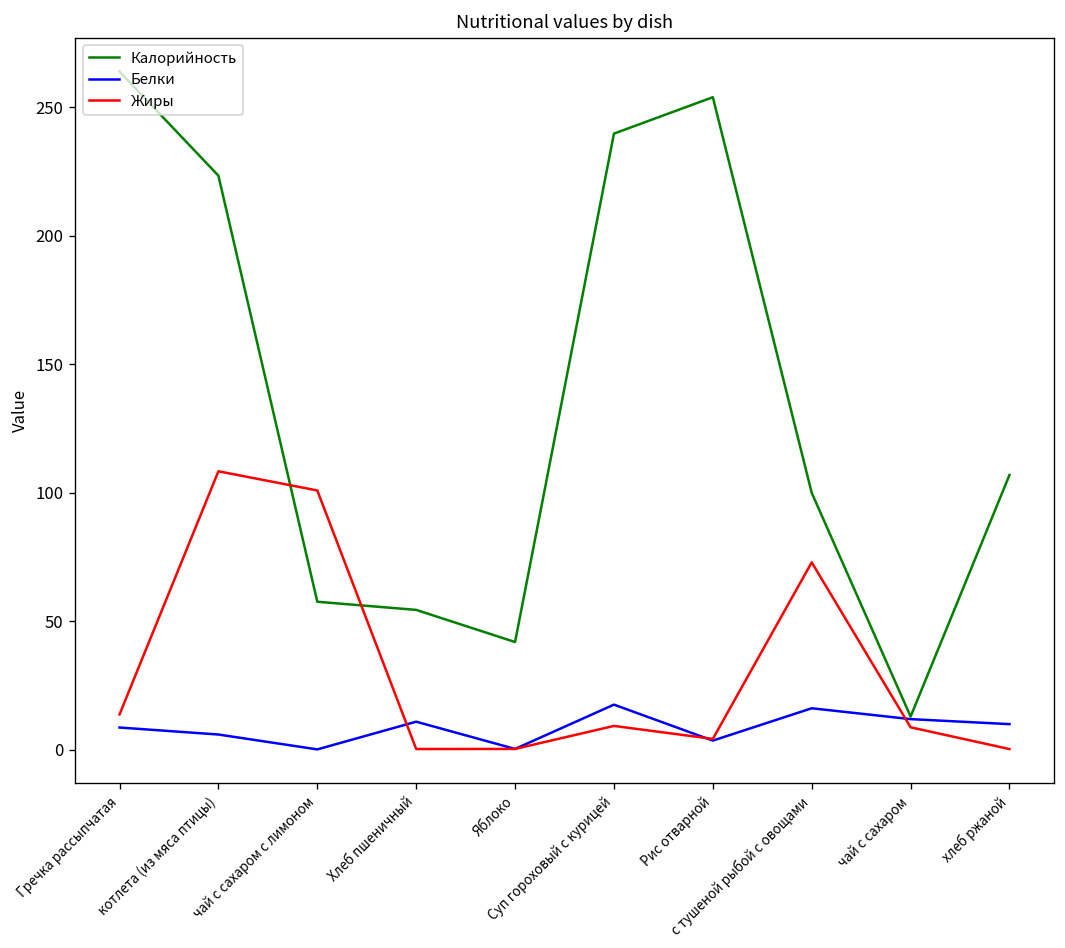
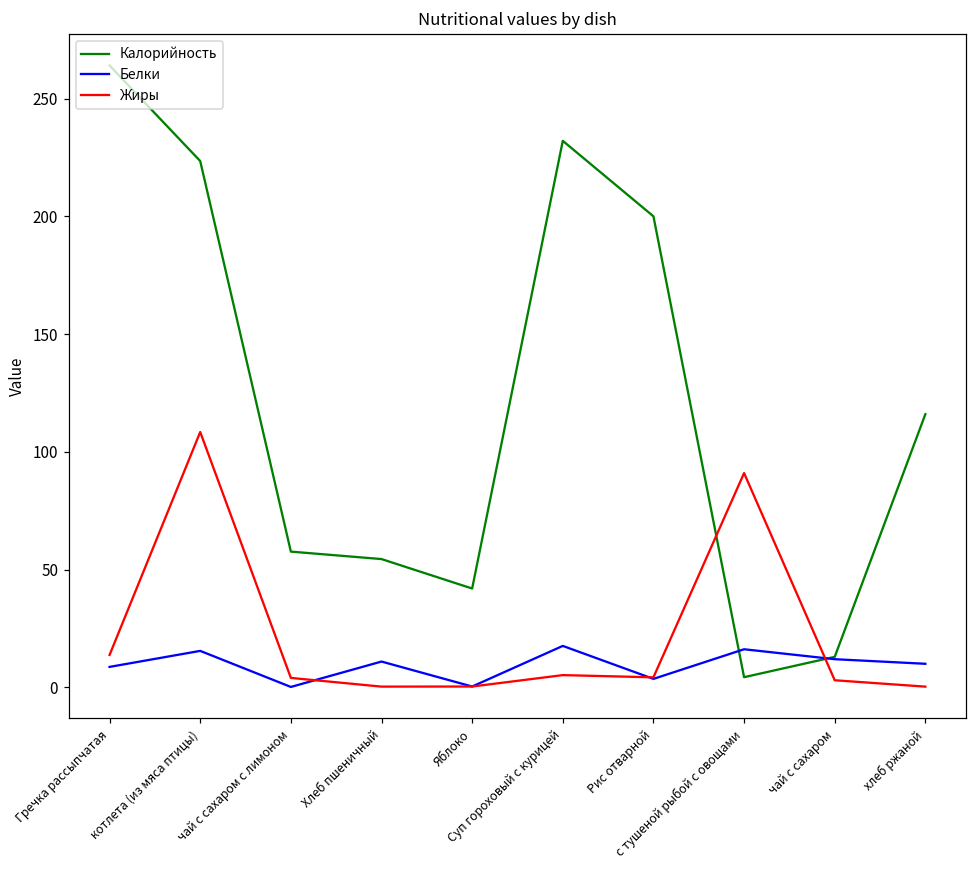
Белки, котлета (из мяса птицы): 6 -> 16
Жиры, чай с сахаром с лимоном: 101 -> 4
Калорийность, Суп гороховый с курицей: 240 -> 232
Жиры, Суп гороховый с курицей: 9 -> 5
Калорийность, Рис отварной: 254 -> 200
Калорийность, с тушеной рыбой с овощами: 100 -> 4
Жиры, с тушеной рыбой с овощами: 73 -> 91
Жиры, чай с сахаром: 9 -> 3
Калорийность, хлеб ржаной: 107 -> 116
